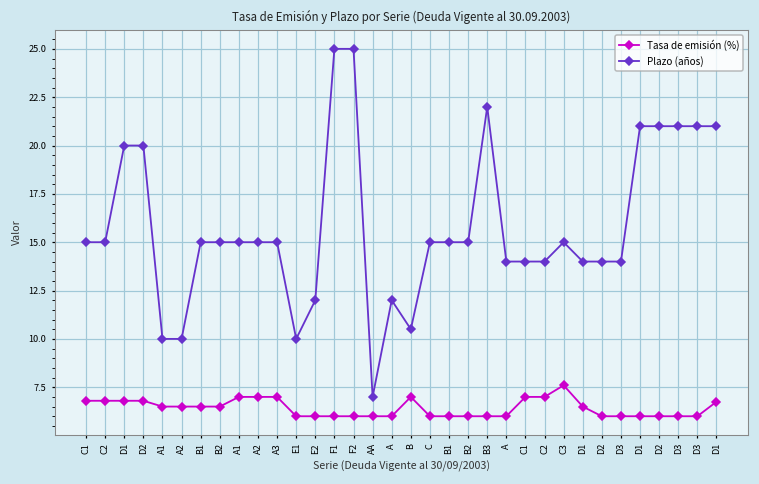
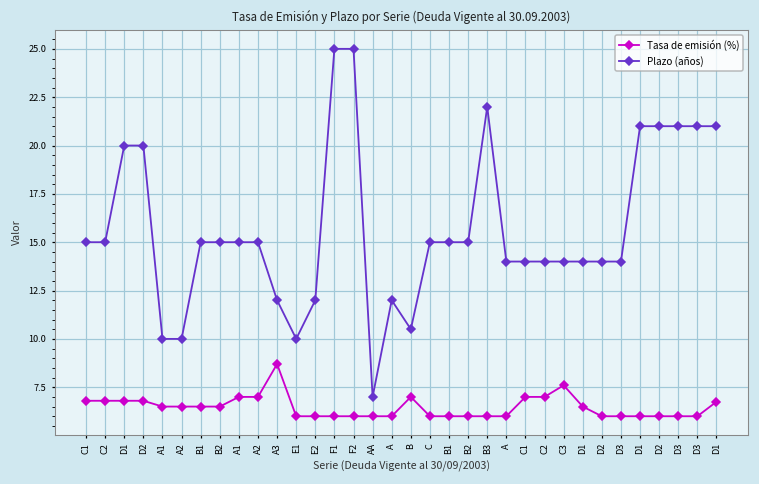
Tasa de emisión (%), A3: 7.0 -> 8.7
Plazo (años), A3: 15 -> 12
Plazo (años), C3: 15 -> 14
